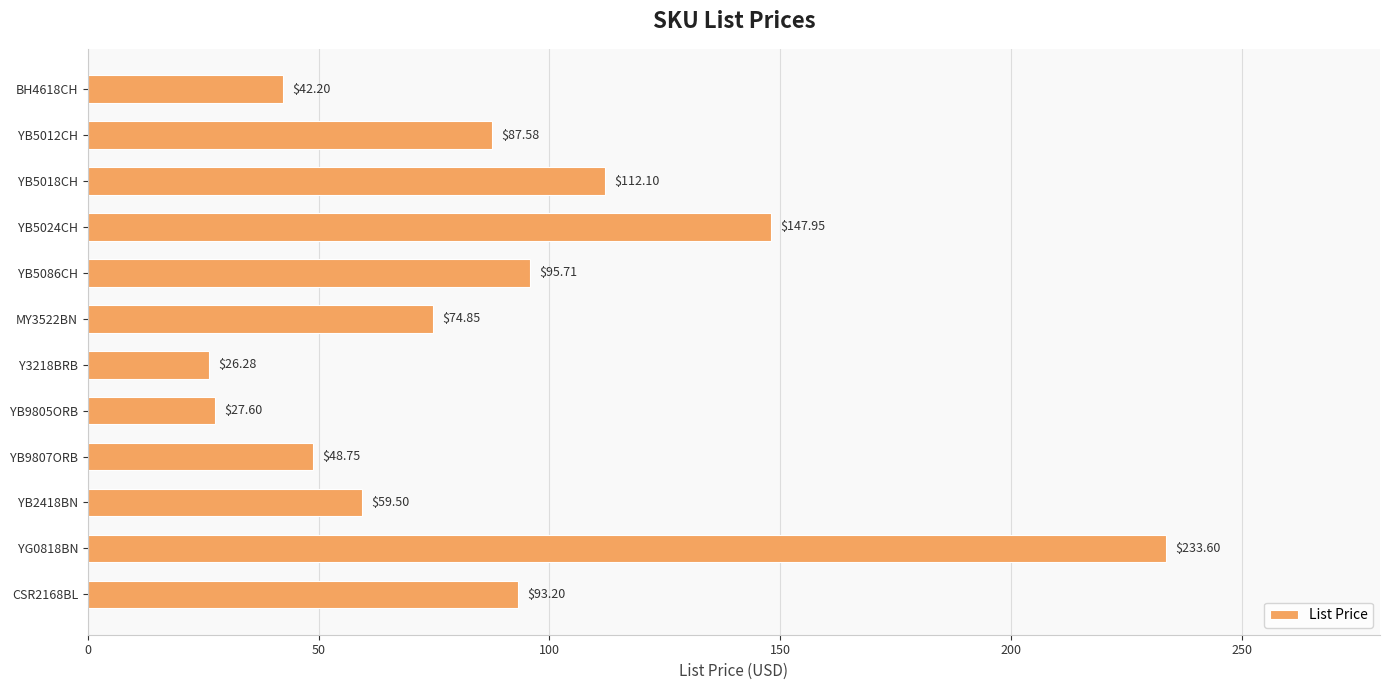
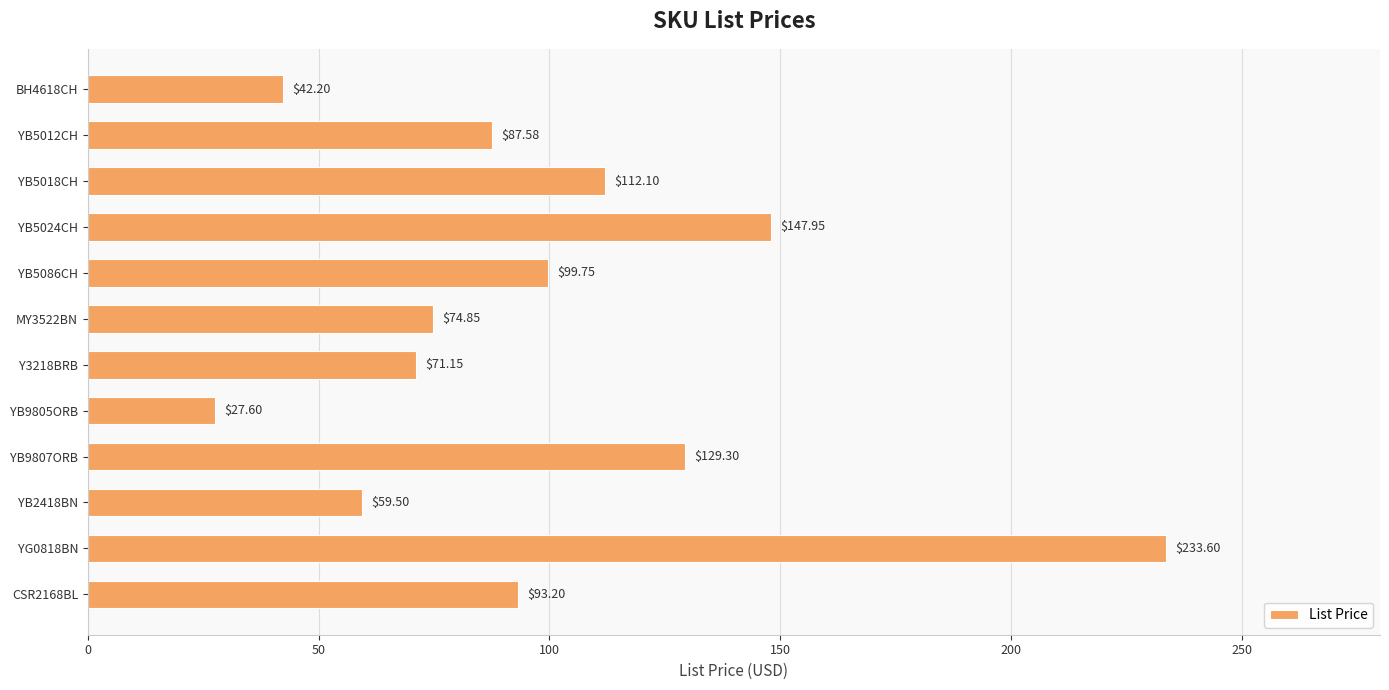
YB5086CH: $95.71 -> $99.75
Y3218BRB: $26.28 -> $71.15
YB9807ORB: $48.75 -> $129.30
